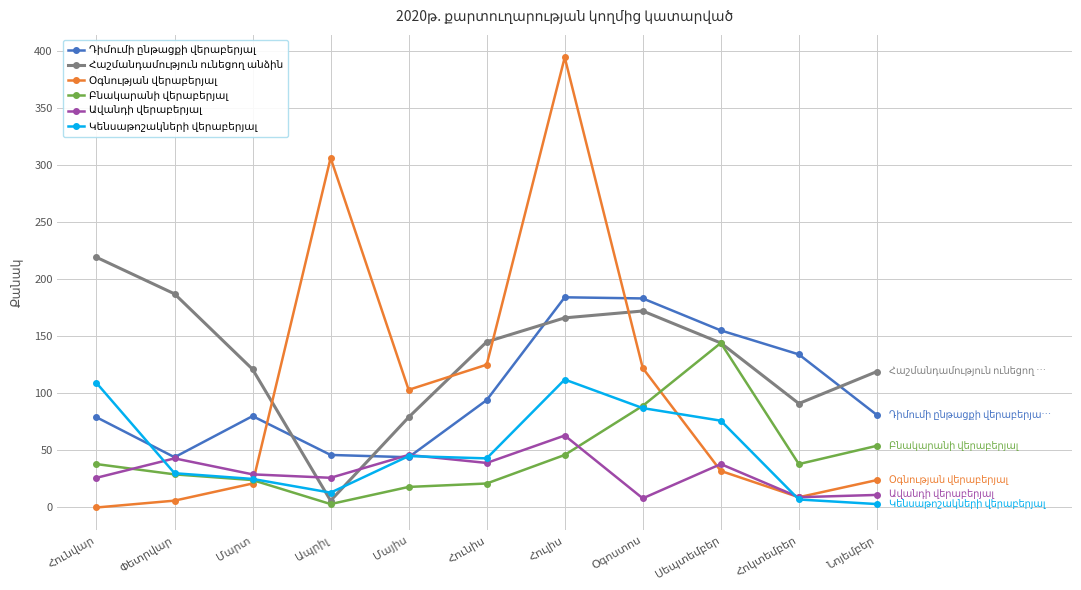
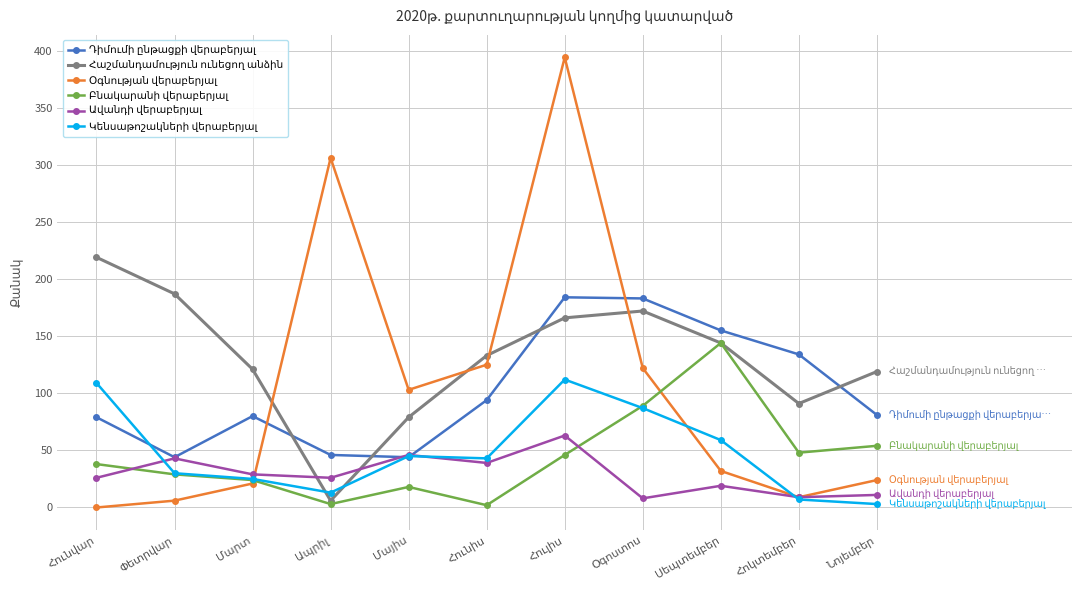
Հաշմանդամություն ունեցող անձին, Հունիս: 145 -> 133
Բնակարանի վերաբերյալ, Հունիս: 21 -> 2
Ավանդի վերաբերյալ, Սեպտեմբեր: 38 -> 19
Կենսաթոշակների վերաբերյալ, Սեպտեմբեր: 76 -> 59
Բնակարանի վերաբերյալ, Հոկտեմբեր: 38 -> 48
